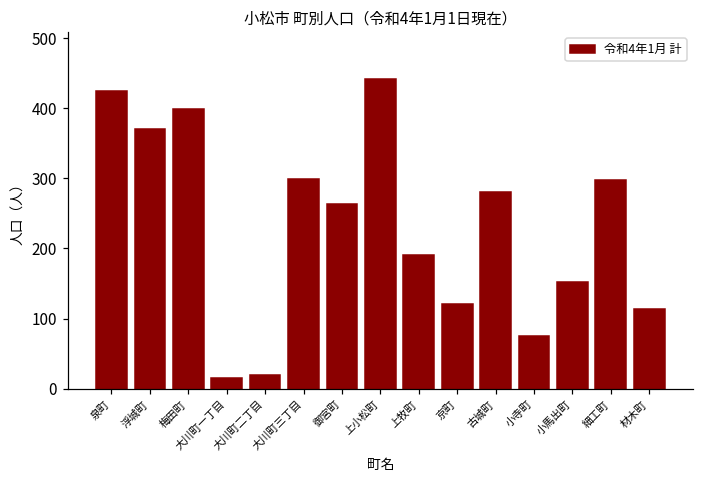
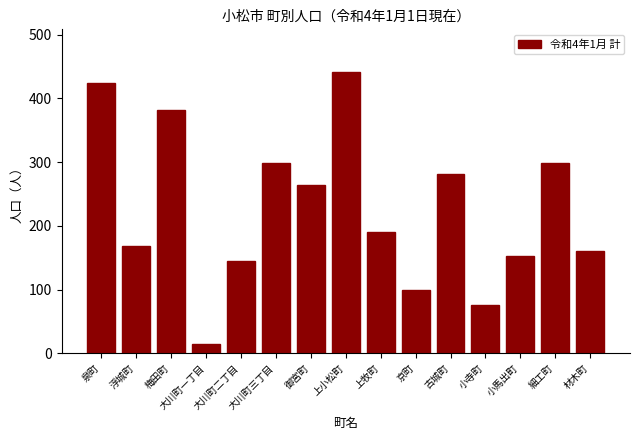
浮城町: 370 -> 170
梅田町: 400 -> 380
大川町二丁目: 20 -> 150
京町: 120 -> 100
材木町: 110 -> 160
